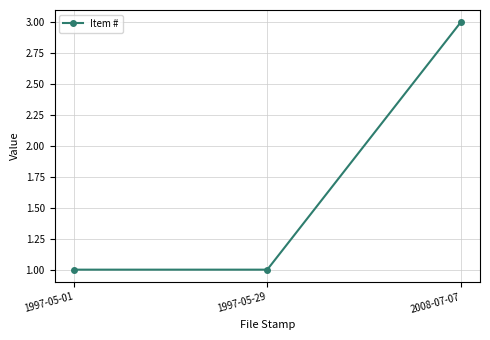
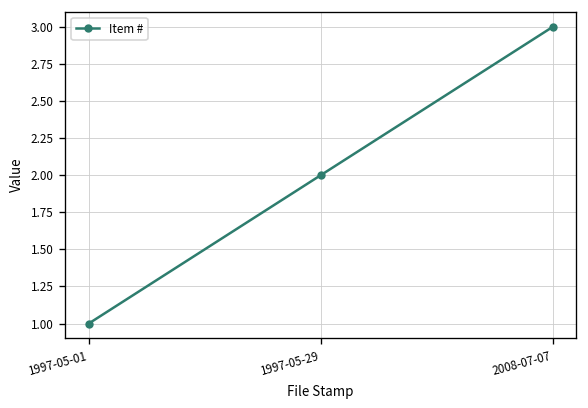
1997-05-29: 1 -> 2
